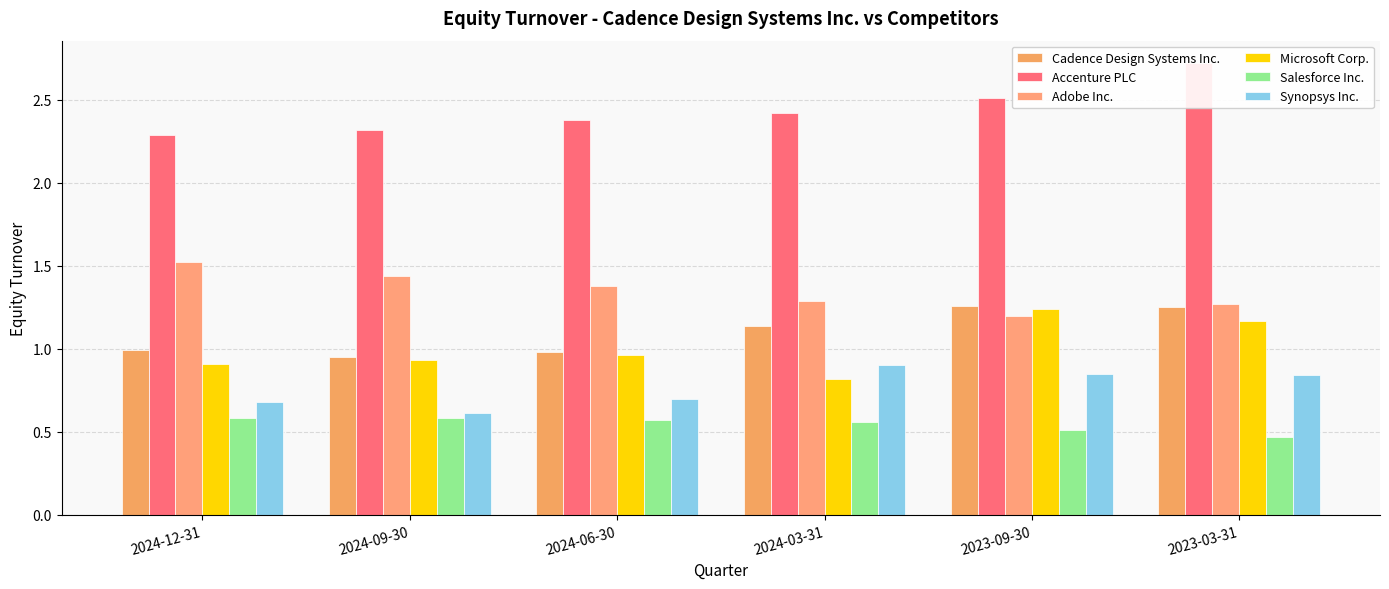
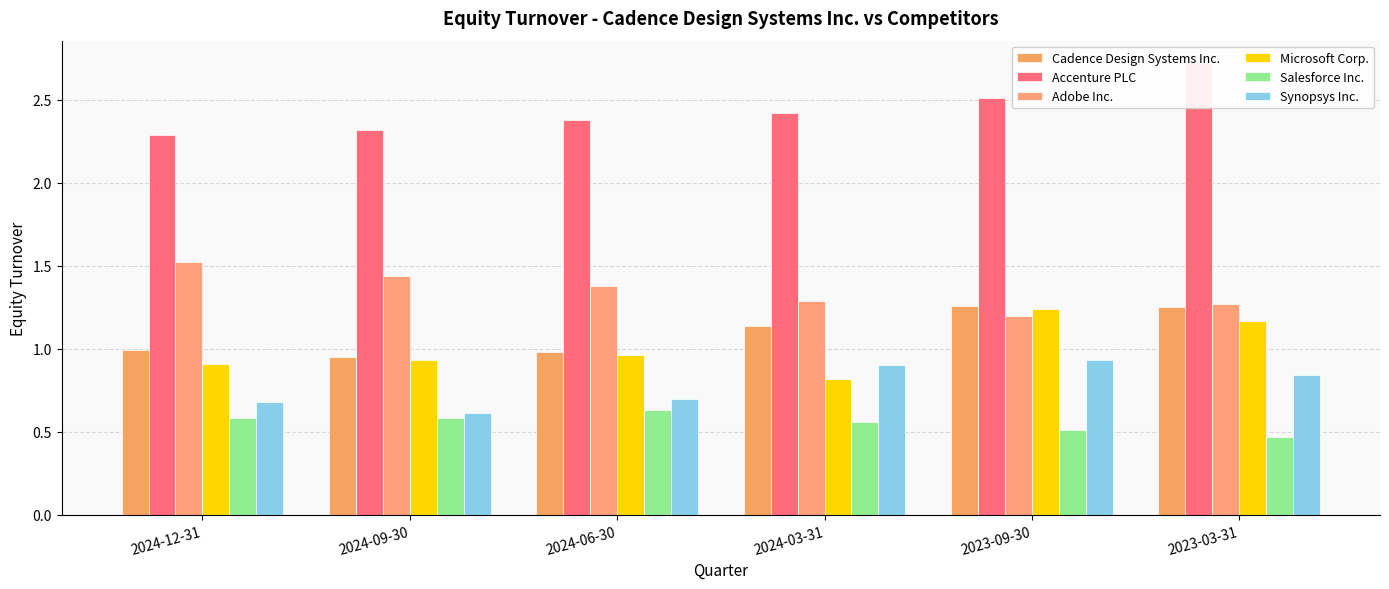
Salesforce Inc., 2024-06-30: 0.57 -> 0.63
Synopsys Inc., 2023-09-30: 0.85 -> 0.93
